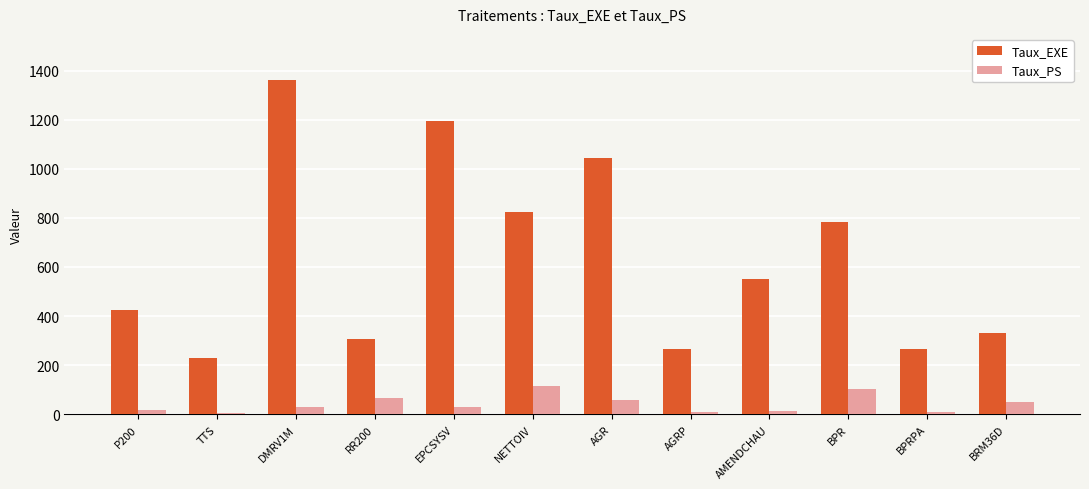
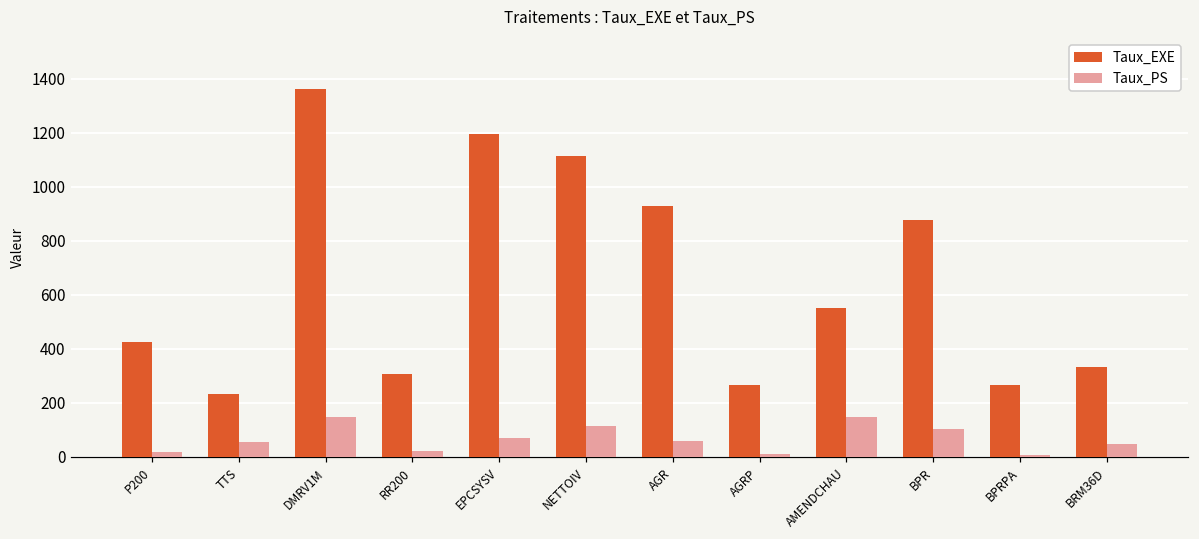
Taux_PS, TTS: 10 -> 50
Taux_PS, DMRV1M: 30 -> 150
Taux_PS, RR200: 70 -> 20
Taux_PS, EPCSYSV: 30 -> 70
Taux_EXE, NETTOIV: 820 -> 1110
Taux_EXE, AGR: 1050 -> 930
Taux_PS, AMENDCHAU: 10 -> 150
Taux_EXE, BPR: 780 -> 880
